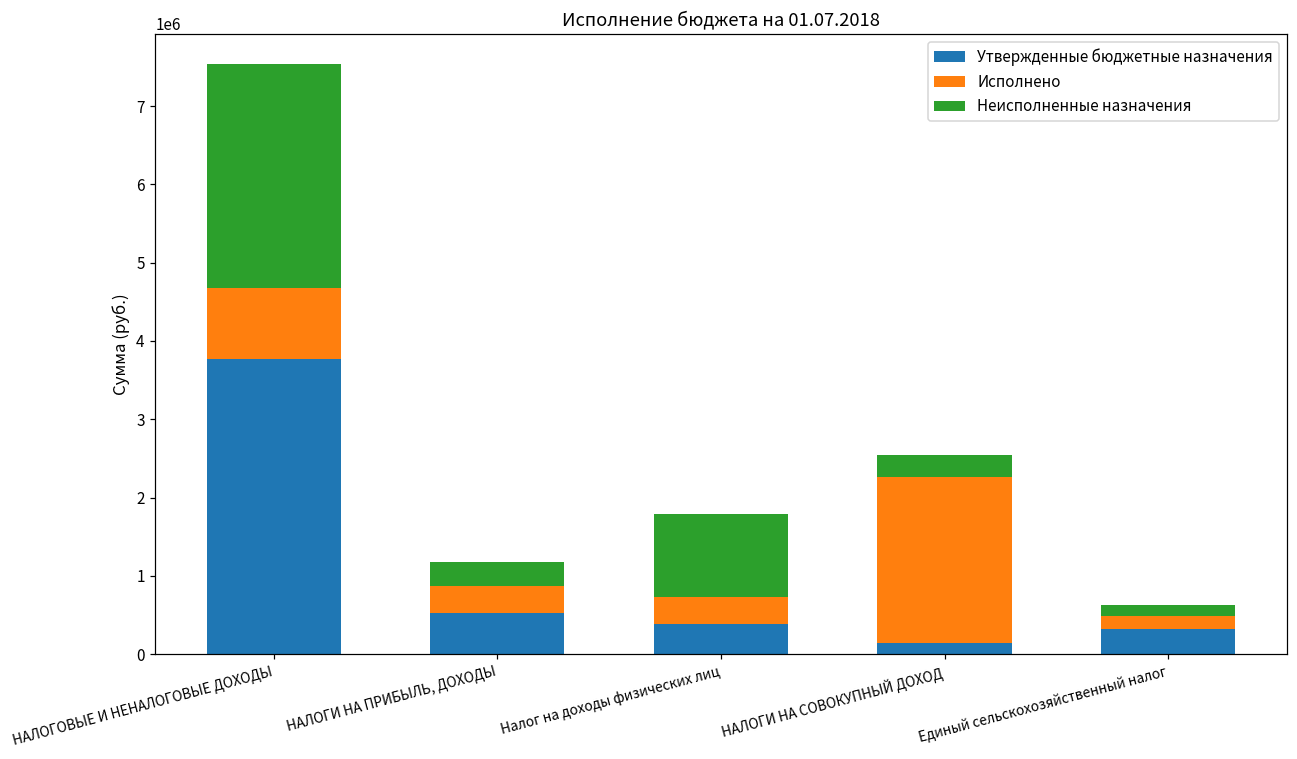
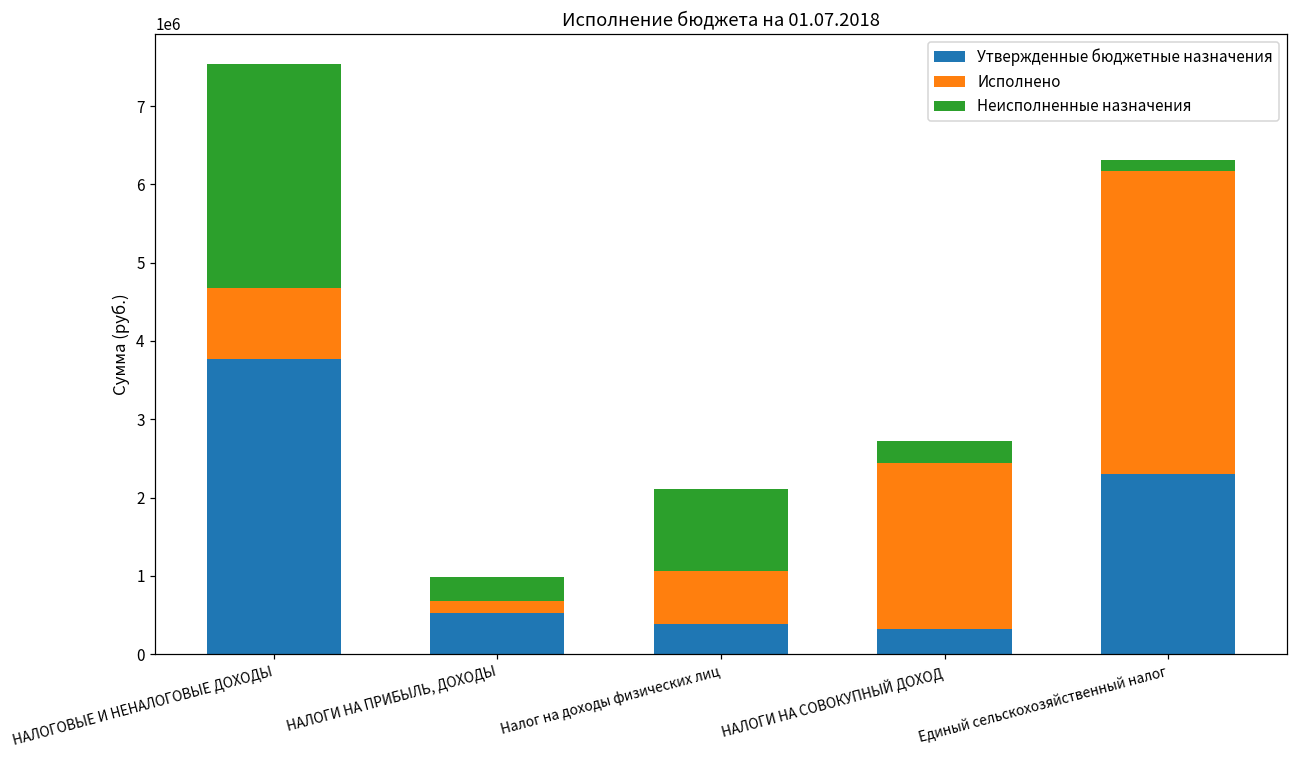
Исполнено, НАЛОГИ НА ПРИБЫЛЬ, ДОХОДЫ: 400000 -> 200000
Исполнено, Налог на доходы физических лиц: 400000 -> 700000
Утвержденные бюджетные назначения, НАЛОГИ НА СОВОКУПНЫЙ ДОХОД: 100000 -> 300000
Утвержденные бюджетные назначения, Единый сельскохозяйственный налог: 300000 -> 2300000
Исполнено, Единый сельскохозяйственный налог: 200000 -> 3900000
